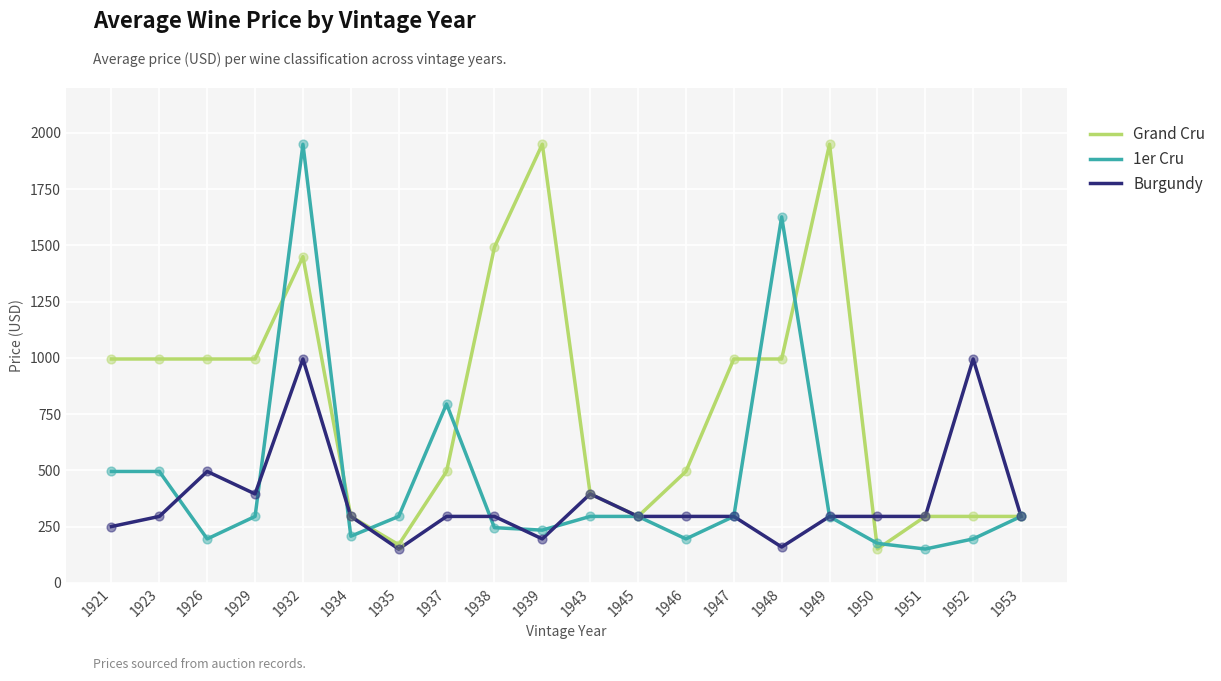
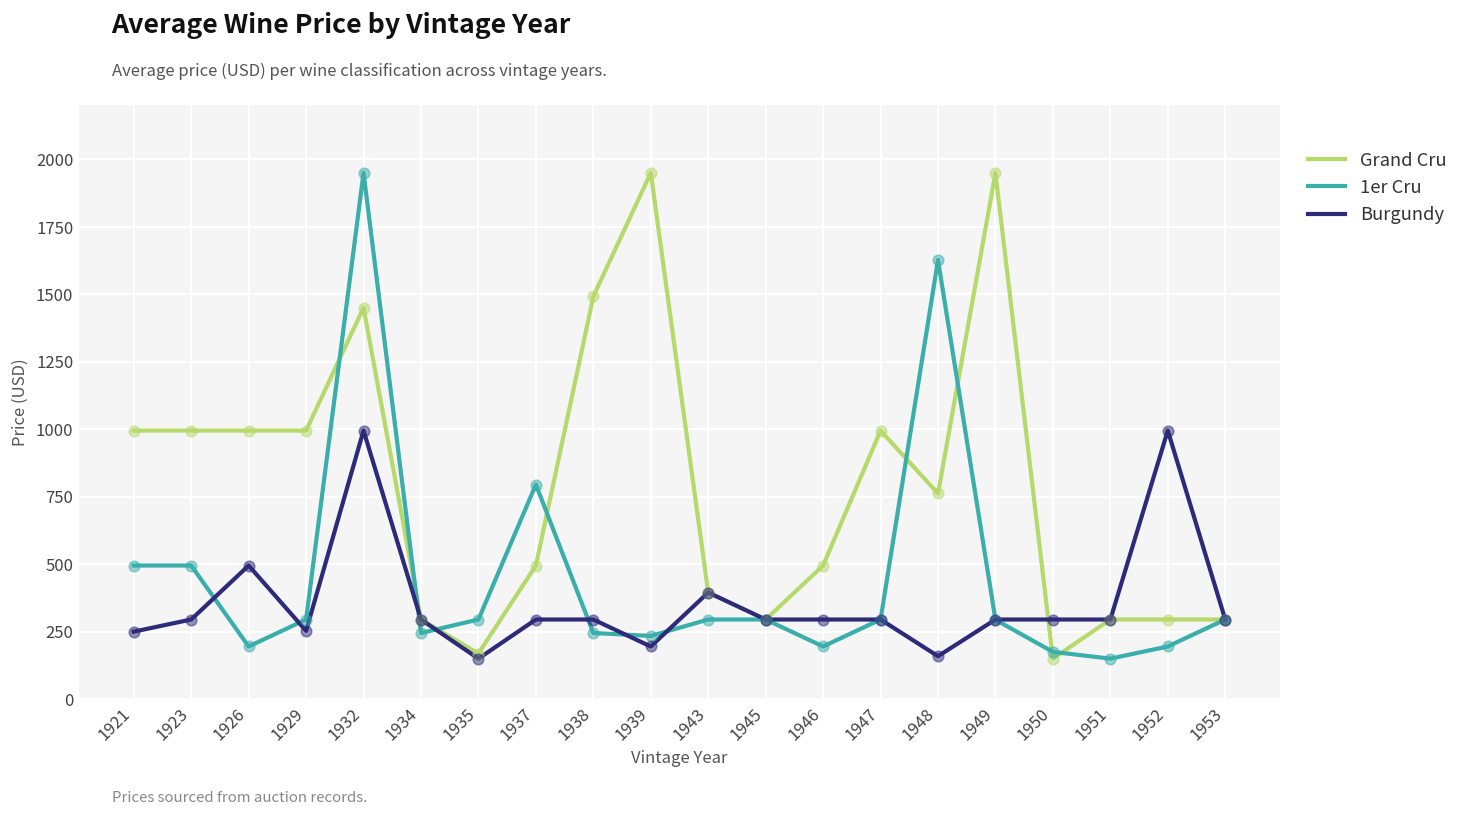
Burgundy, 1929: 400 -> 250
1er Cru, 1934: 210 -> 250
Grand Cru, 1948: 1000 -> 760
